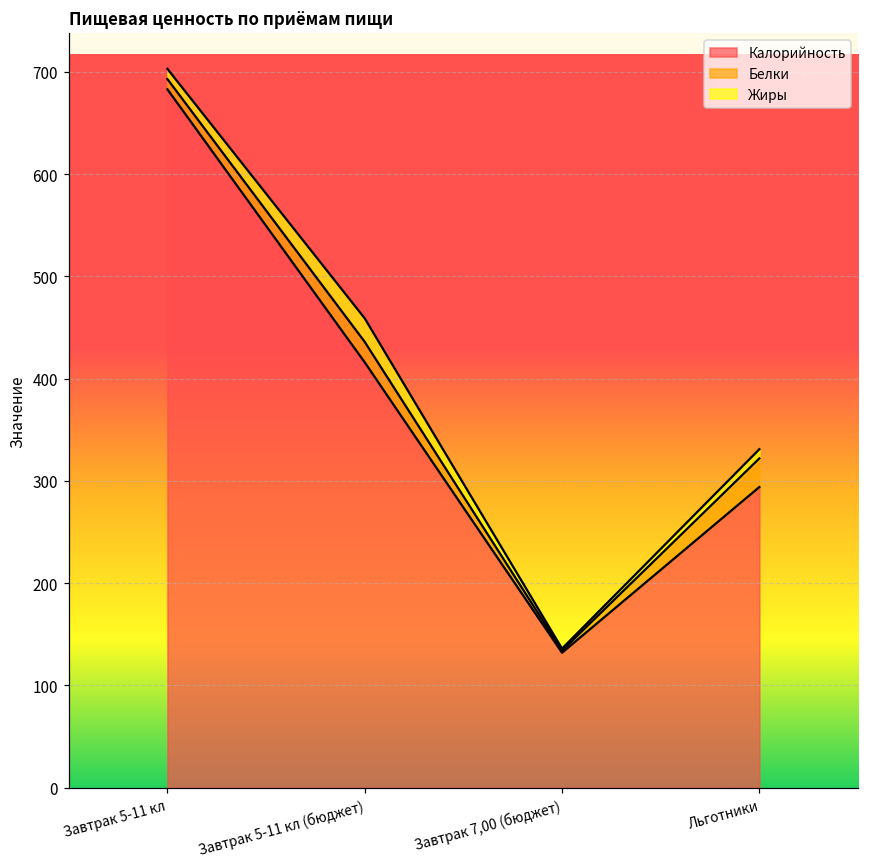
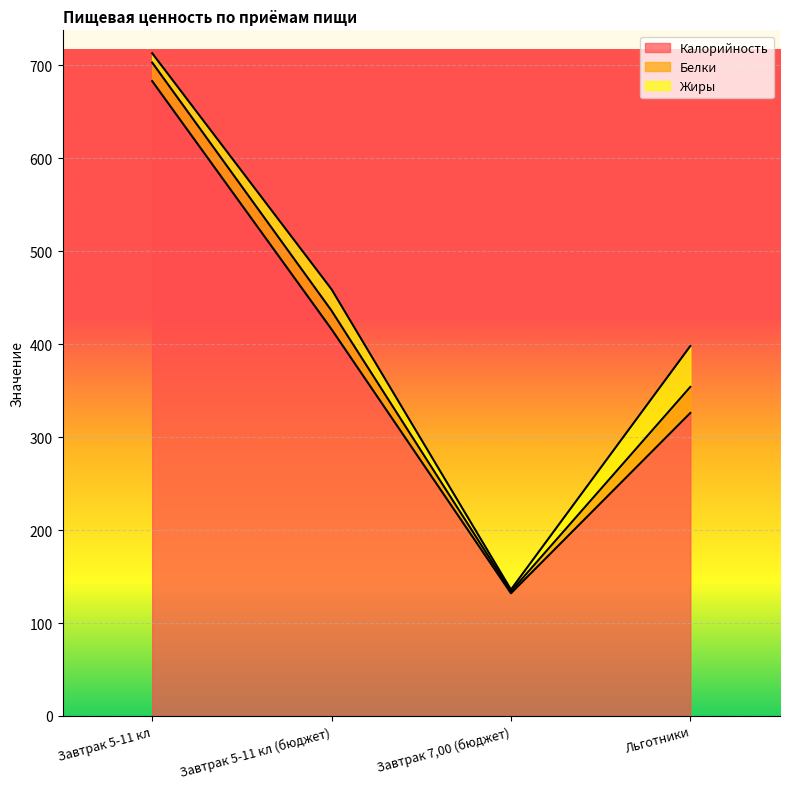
Белки, Завтрак 5-11 кл: 10 -> 20
Калорийность, Льготники: 290 -> 330
Жиры, Льготники: 10 -> 40
